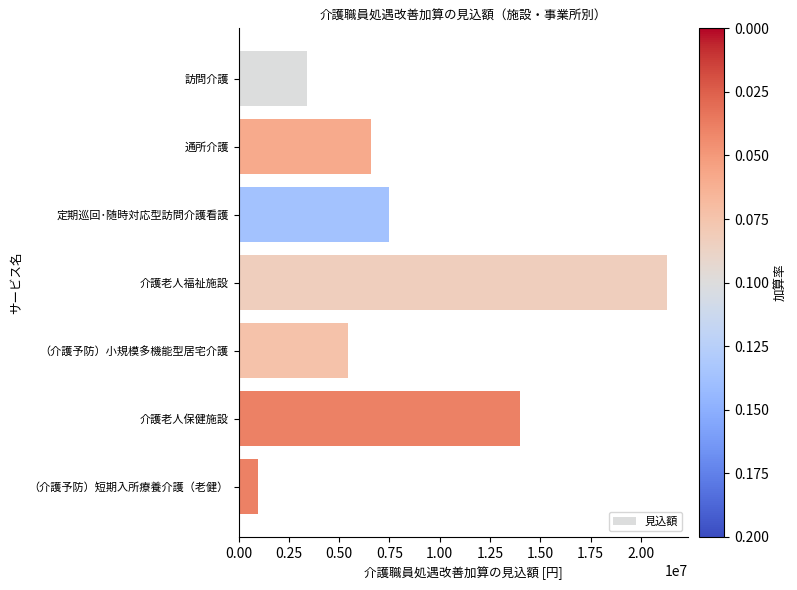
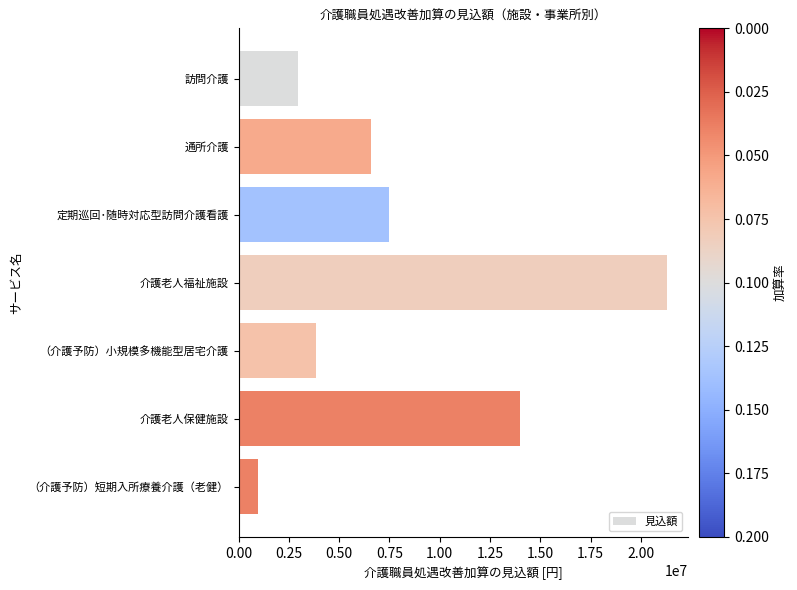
訪問介護: 3400000 -> 3000000
（介護予防）小規模多機能型居宅介護: 5400000 -> 3900000
